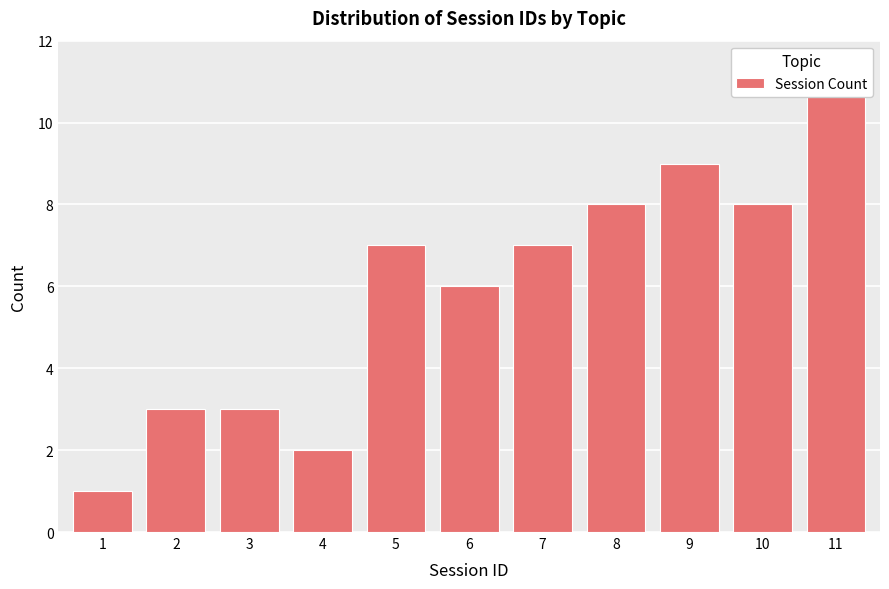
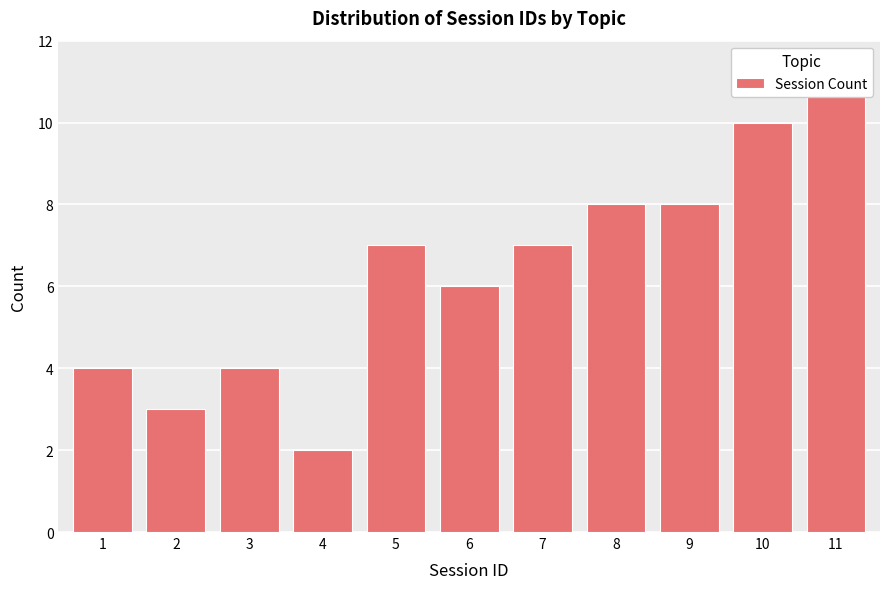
1: 1 -> 4
3: 3 -> 4
9: 9 -> 8
10: 8 -> 10
